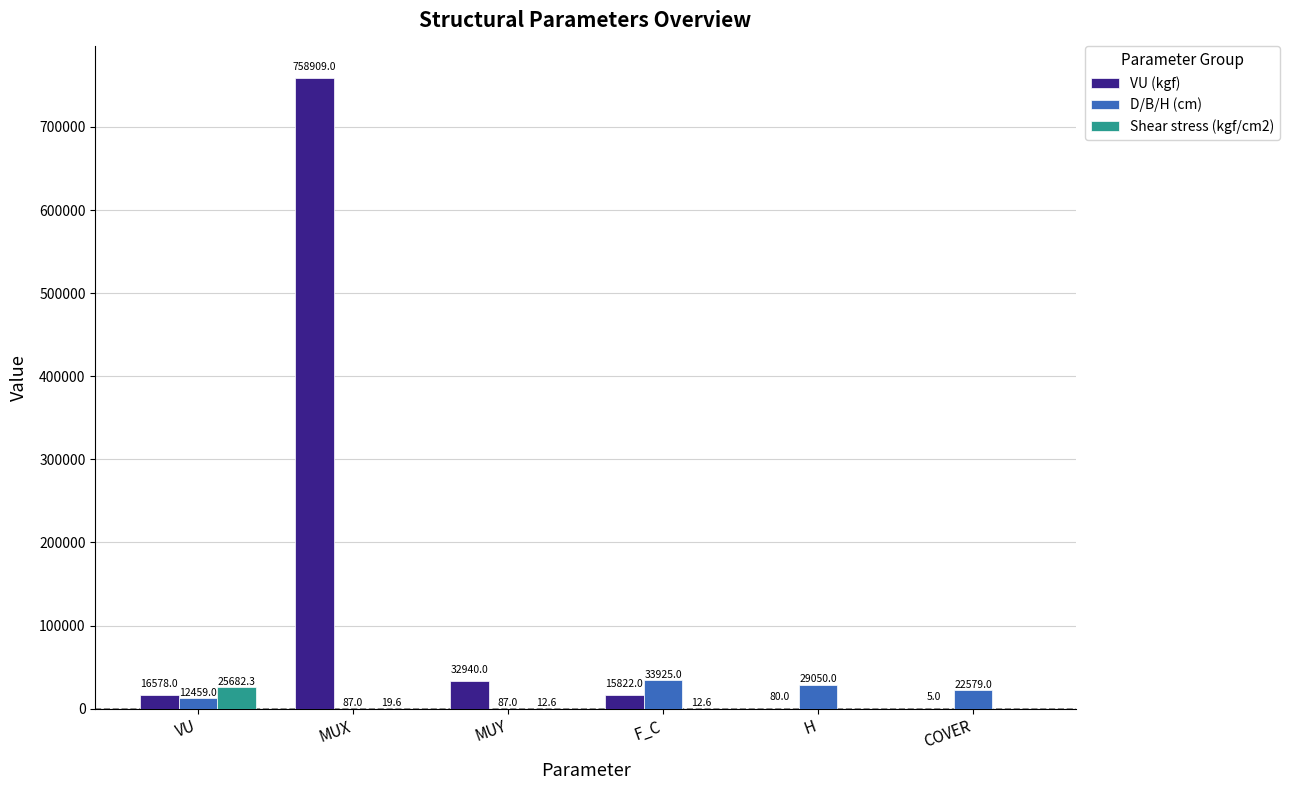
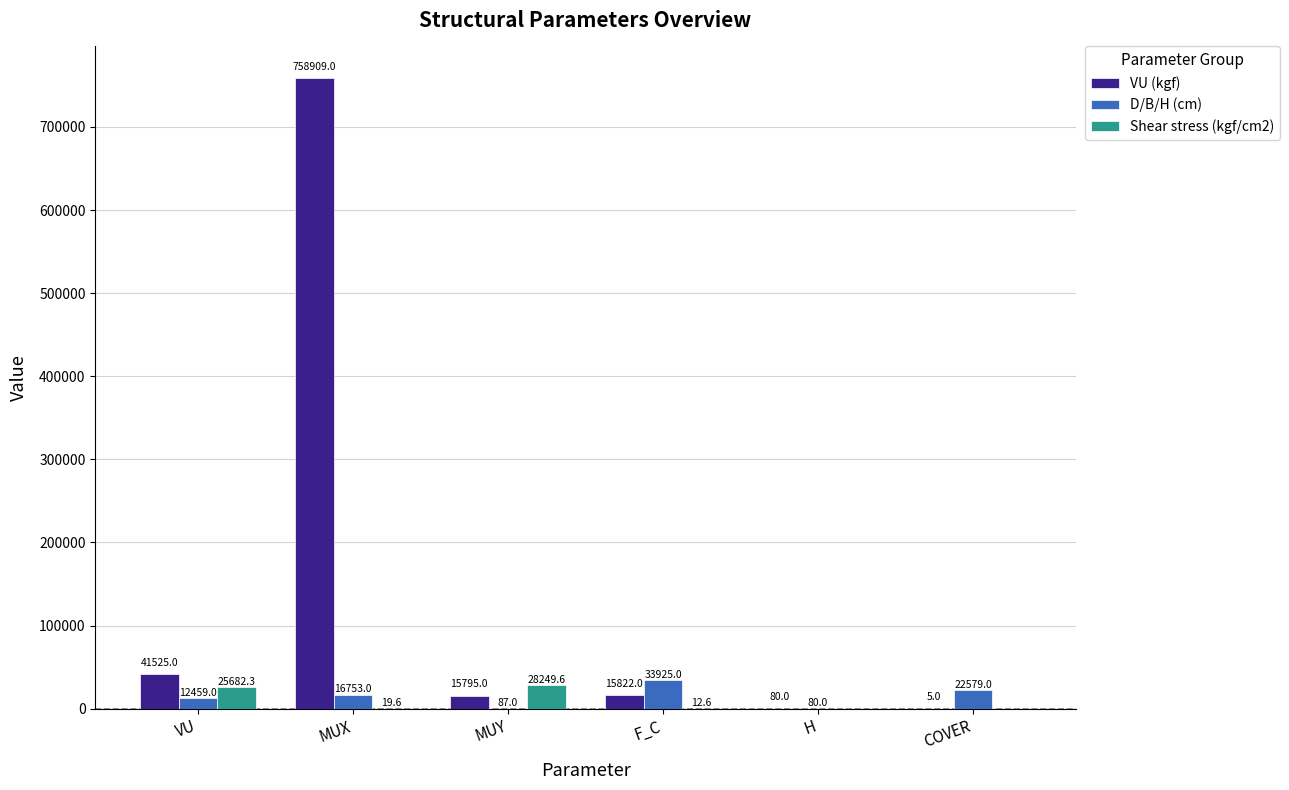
VU (kgf), VU: 16578.0 -> 41525.0
D/B/H (cm), MUX: 87.0 -> 16753.0
VU (kgf), MUY: 32940.0 -> 15795.0
Shear stress (kgf/cm2), MUY: 12.6 -> 28249.6
D/B/H (cm), H: 29050.0 -> 80.0
